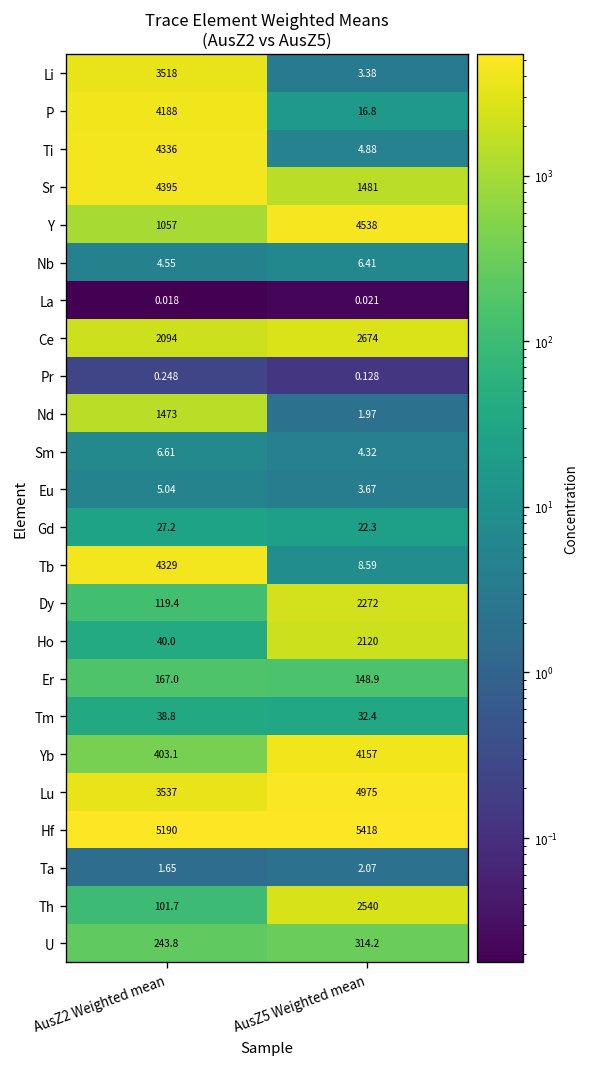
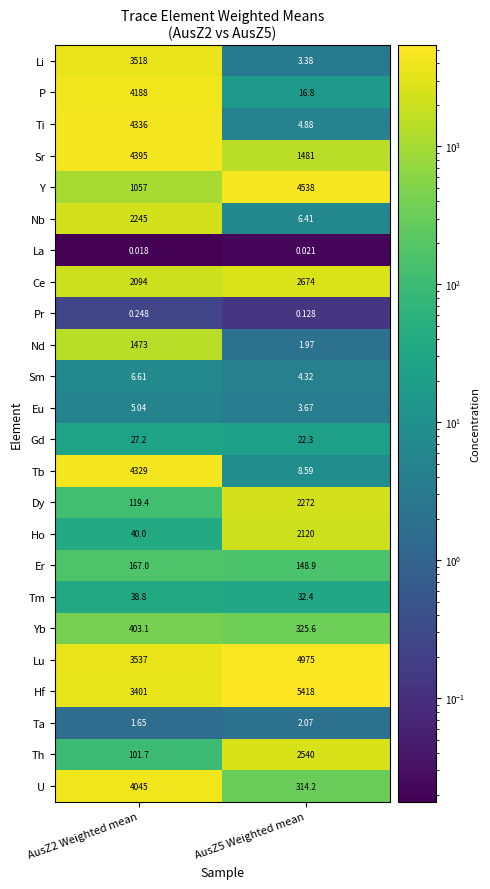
Nb, AusZ2 Weighted mean: 4.55 -> 2245
Yb, AusZ5 Weighted mean: 4157 -> 325.6
Hf, AusZ2 Weighted mean: 5190 -> 3401
U, AusZ2 Weighted mean: 243.8 -> 4045
